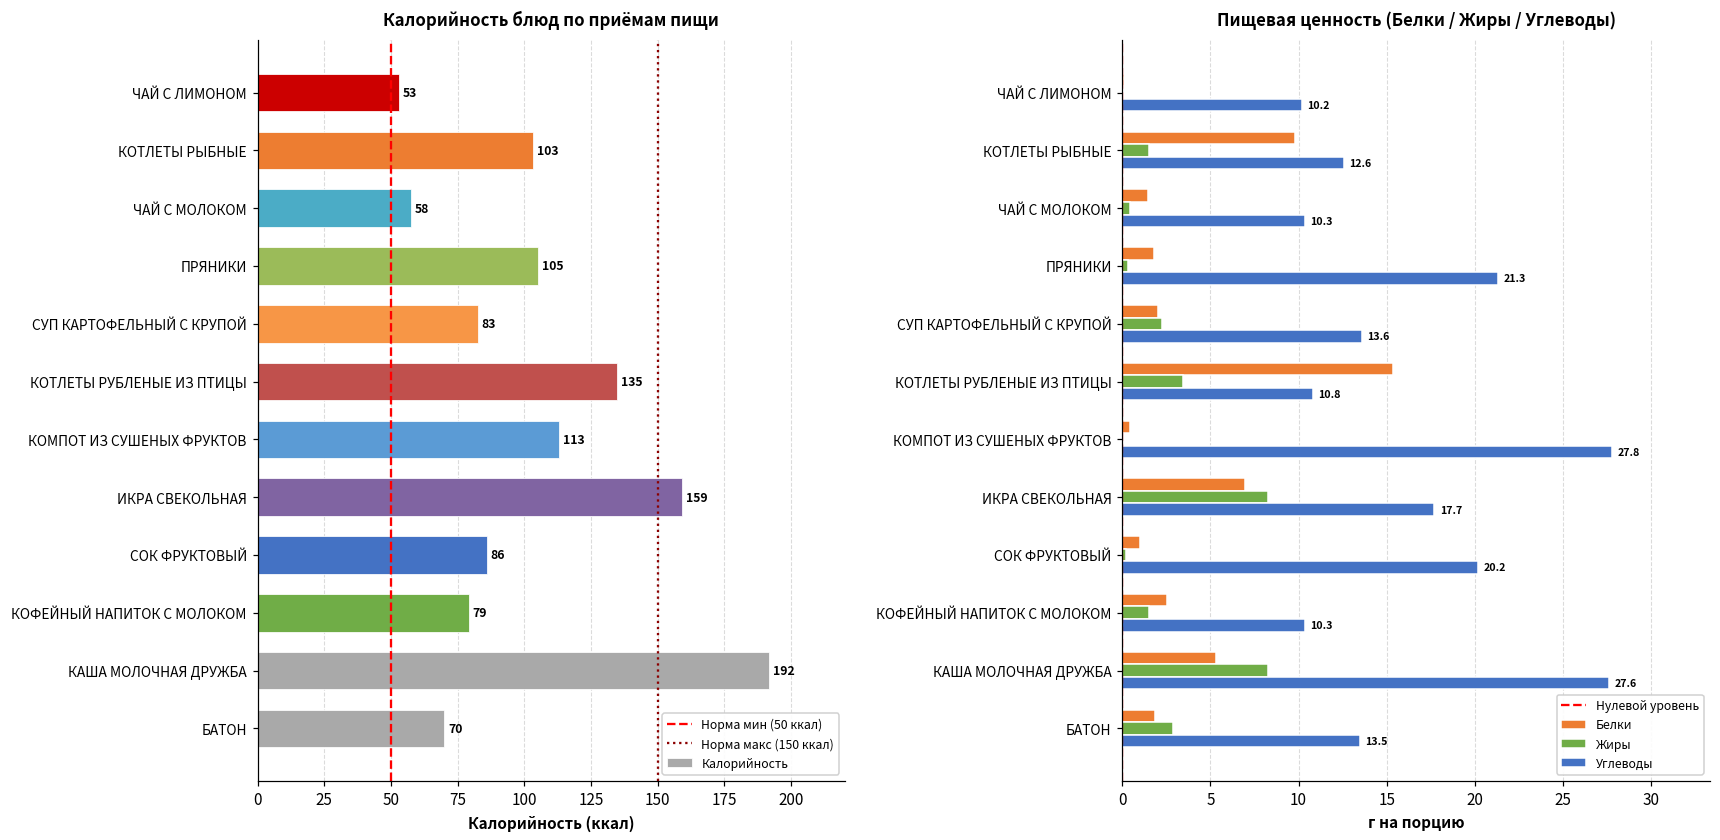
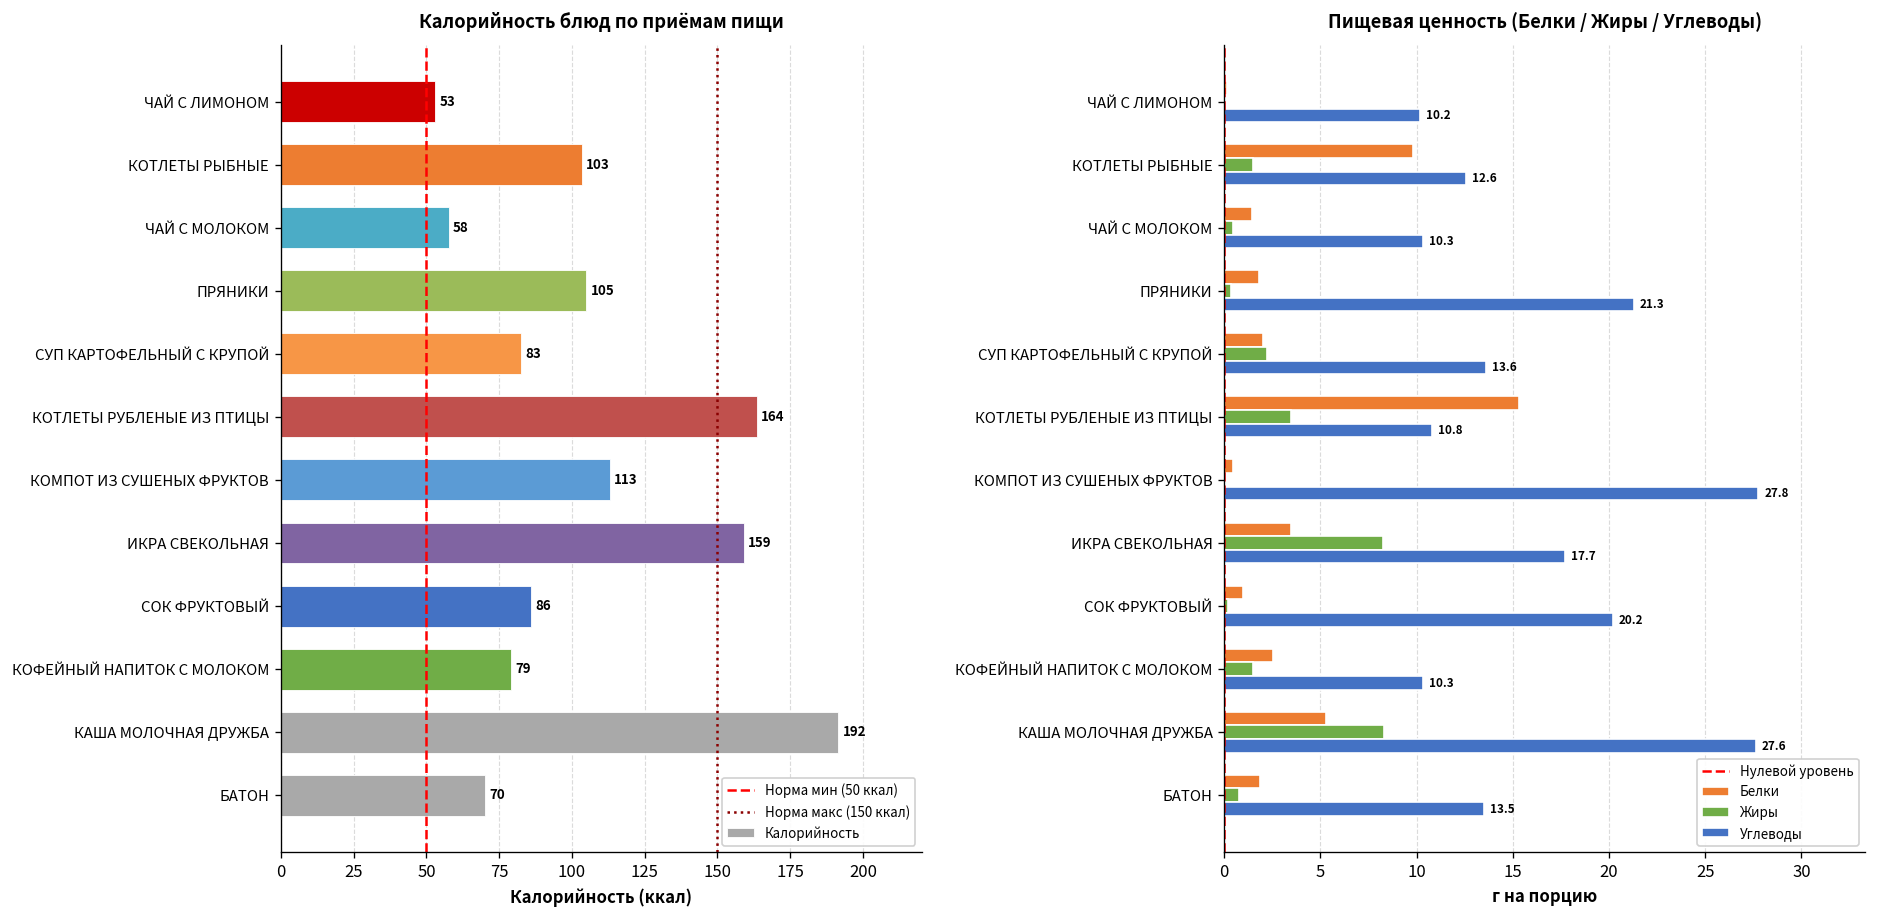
Калорийность блюд по приёмам пищи, КОТЛЕТЫ РУБЛЕНЫЕ ИЗ ПТИЦЫ: 135 -> 164
Пищевая ценность (Белки / Жиры / Углеводы), Белки, ИКРА СВЕКОЛЬНАЯ: 7.0 -> 3.5
Пищевая ценность (Белки / Жиры / Углеводы), Жиры, БАТОН: 2.9 -> 0.8
